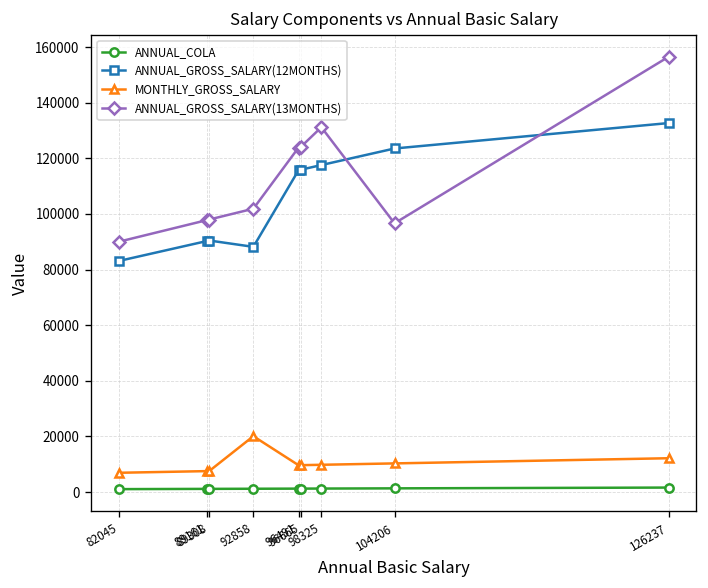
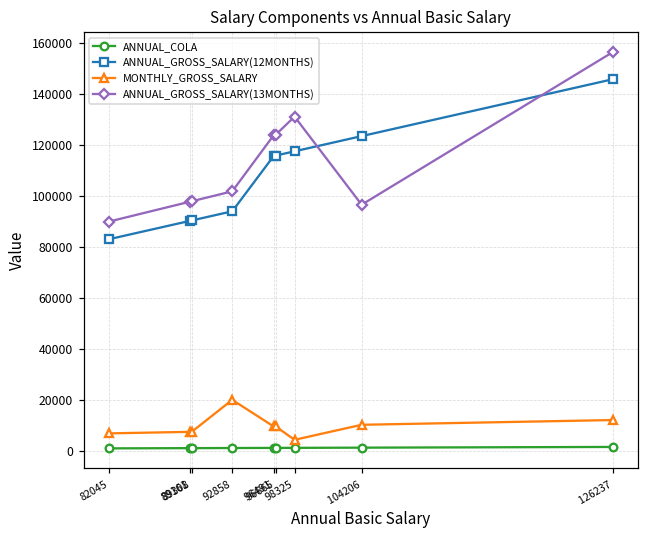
ANNUAL_GROSS_SALARY(12MONTHS), 92858: 88000 -> 94000
MONTHLY_GROSS_SALARY, 98325: 10000 -> 4000
ANNUAL_GROSS_SALARY(12MONTHS), 126237: 133000 -> 146000
